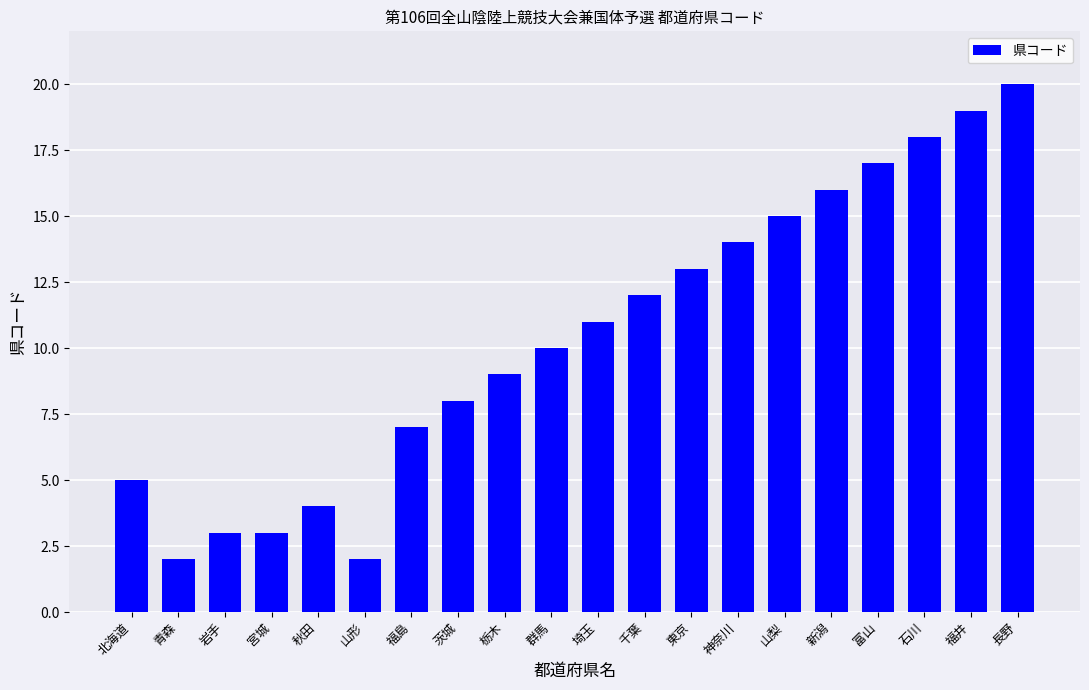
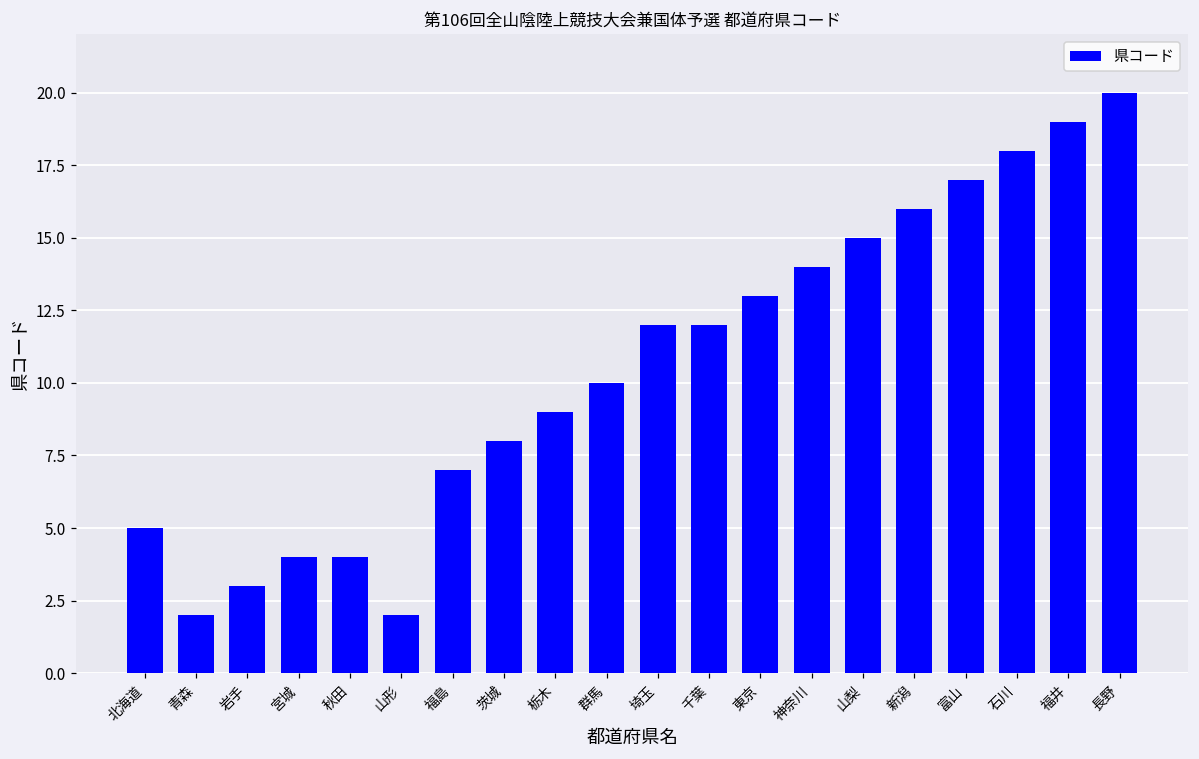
宮城: 3 -> 4
埼玉: 11 -> 12
